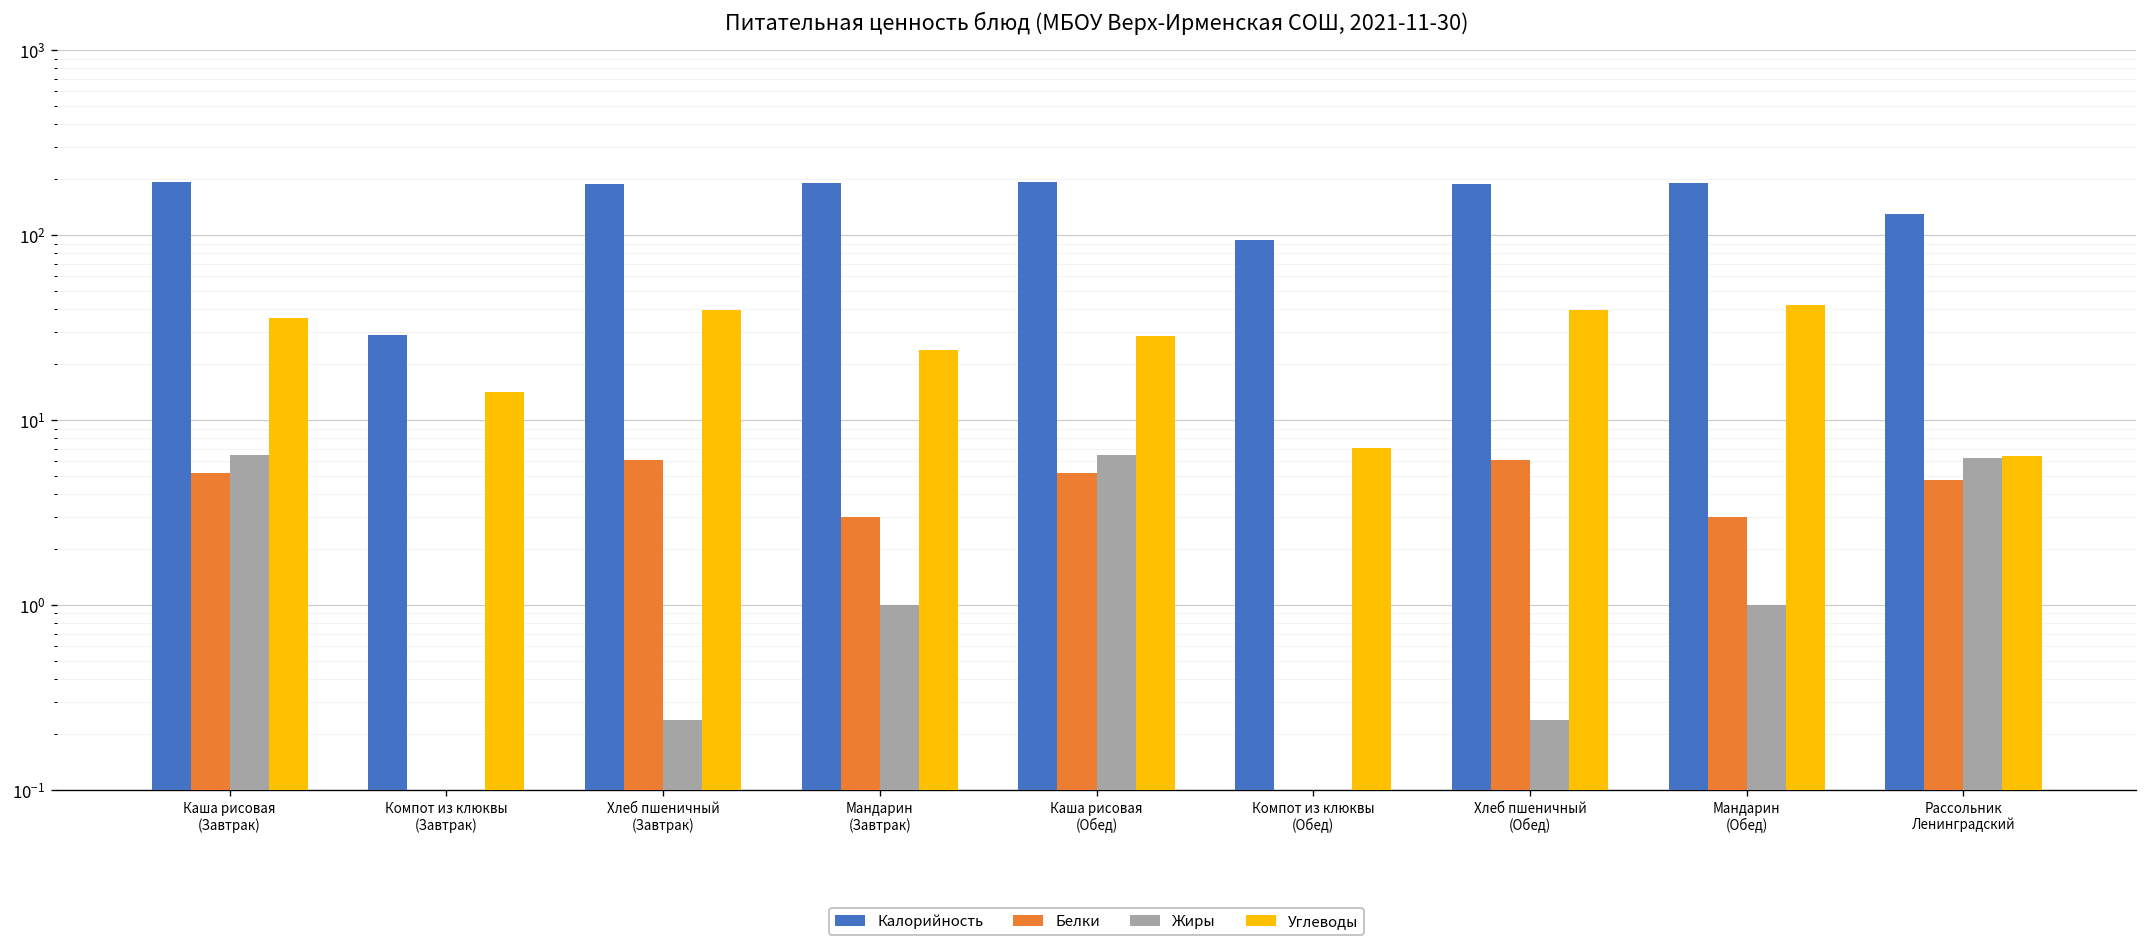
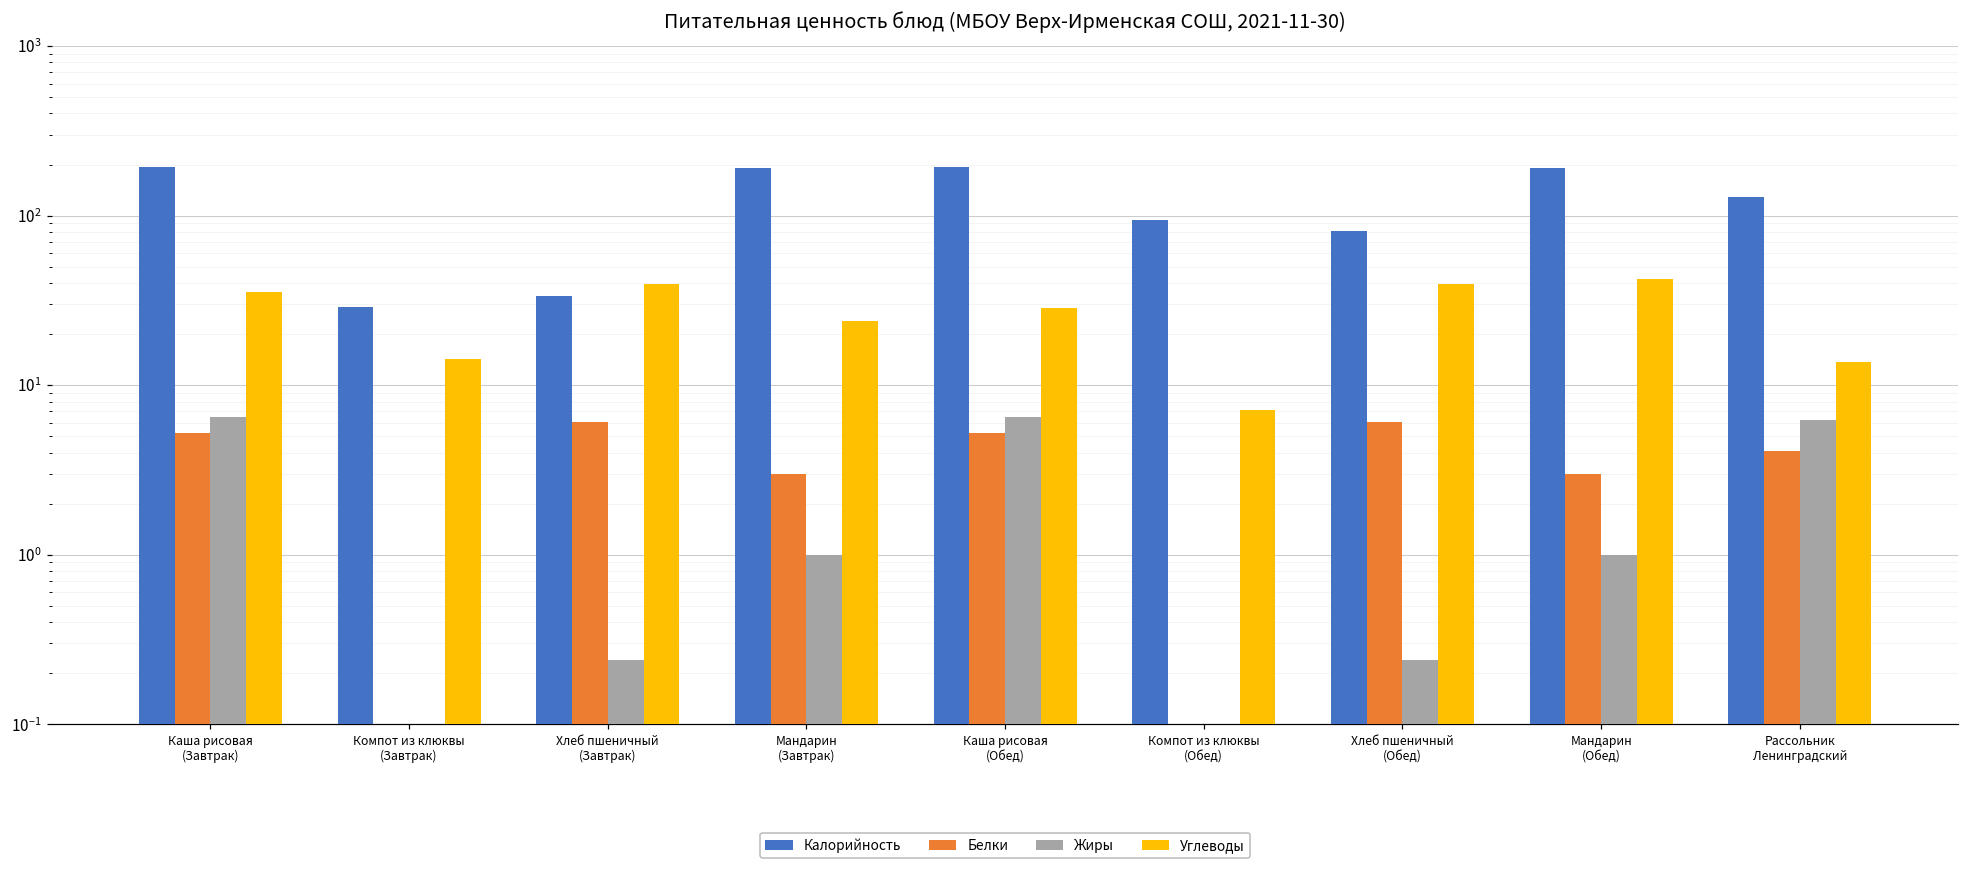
Калорийность, Хлеб пшеничный (Завтрак): 190 -> 34
Калорийность, Хлеб пшеничный (Обед): 190 -> 80
Белки, Рассольник Ленинградский: 4.7 -> 4.1
Углеводы, Рассольник Ленинградский: 6.4 -> 14
